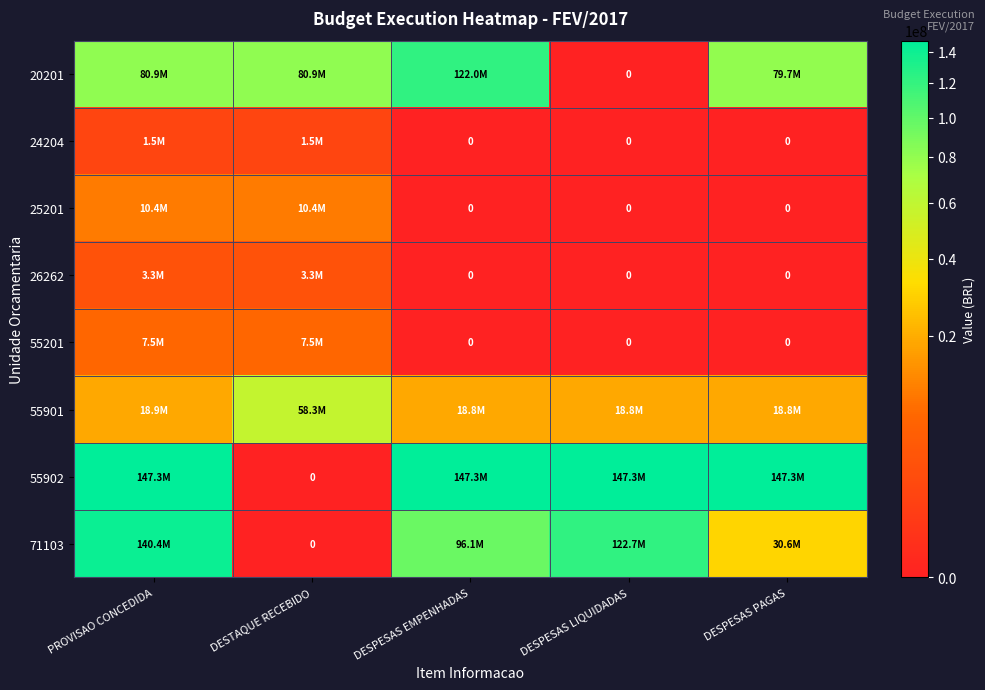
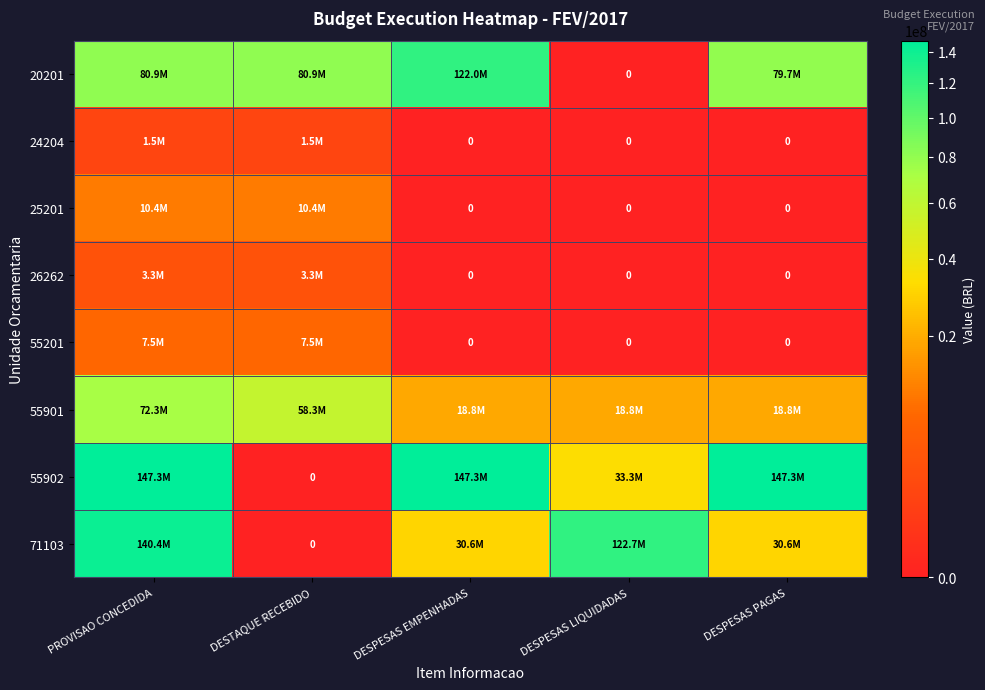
55901, PROVISAO CONCEDIDA: 18.9M -> 72.3M
55902, DESPESAS LIQUIDADAS: 147.3M -> 33.3M
71103, DESPESAS EMPENHADAS: 96.1M -> 30.6M
